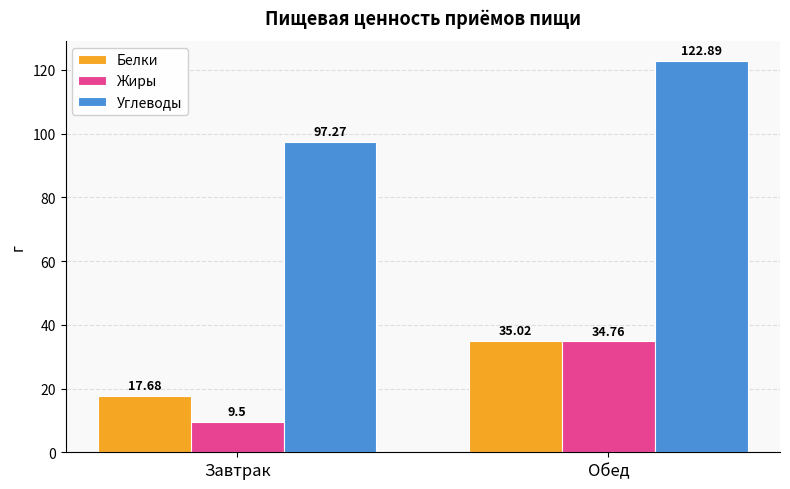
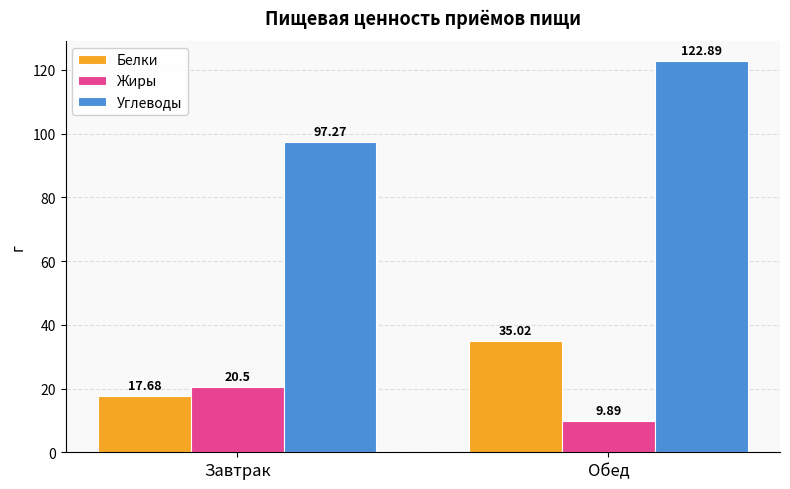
Жиры, Завтрак: 9.5 -> 20.5
Жиры, Обед: 34.76 -> 9.89
